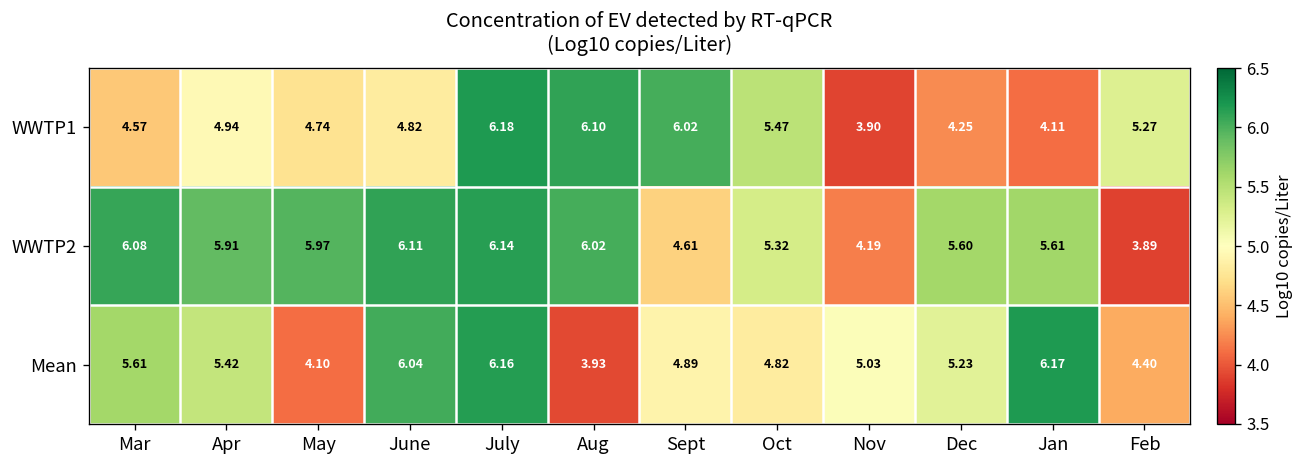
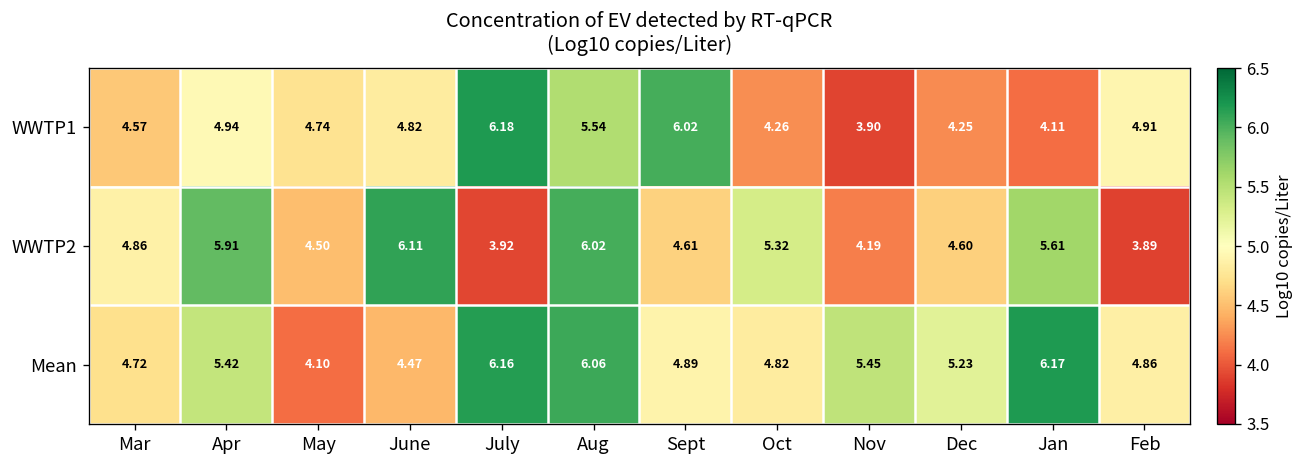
WWTP1, Aug: 6.10 -> 5.54
WWTP1, Oct: 5.47 -> 4.26
WWTP1, Feb: 5.27 -> 4.91
WWTP2, Mar: 6.08 -> 4.86
WWTP2, May: 5.97 -> 4.50
WWTP2, July: 6.14 -> 3.92
WWTP2, Dec: 5.60 -> 4.60
Mean, Mar: 5.61 -> 4.72
Mean, June: 6.04 -> 4.47
Mean, Aug: 3.93 -> 6.06
Mean, Nov: 5.03 -> 5.45
Mean, Feb: 4.40 -> 4.86
